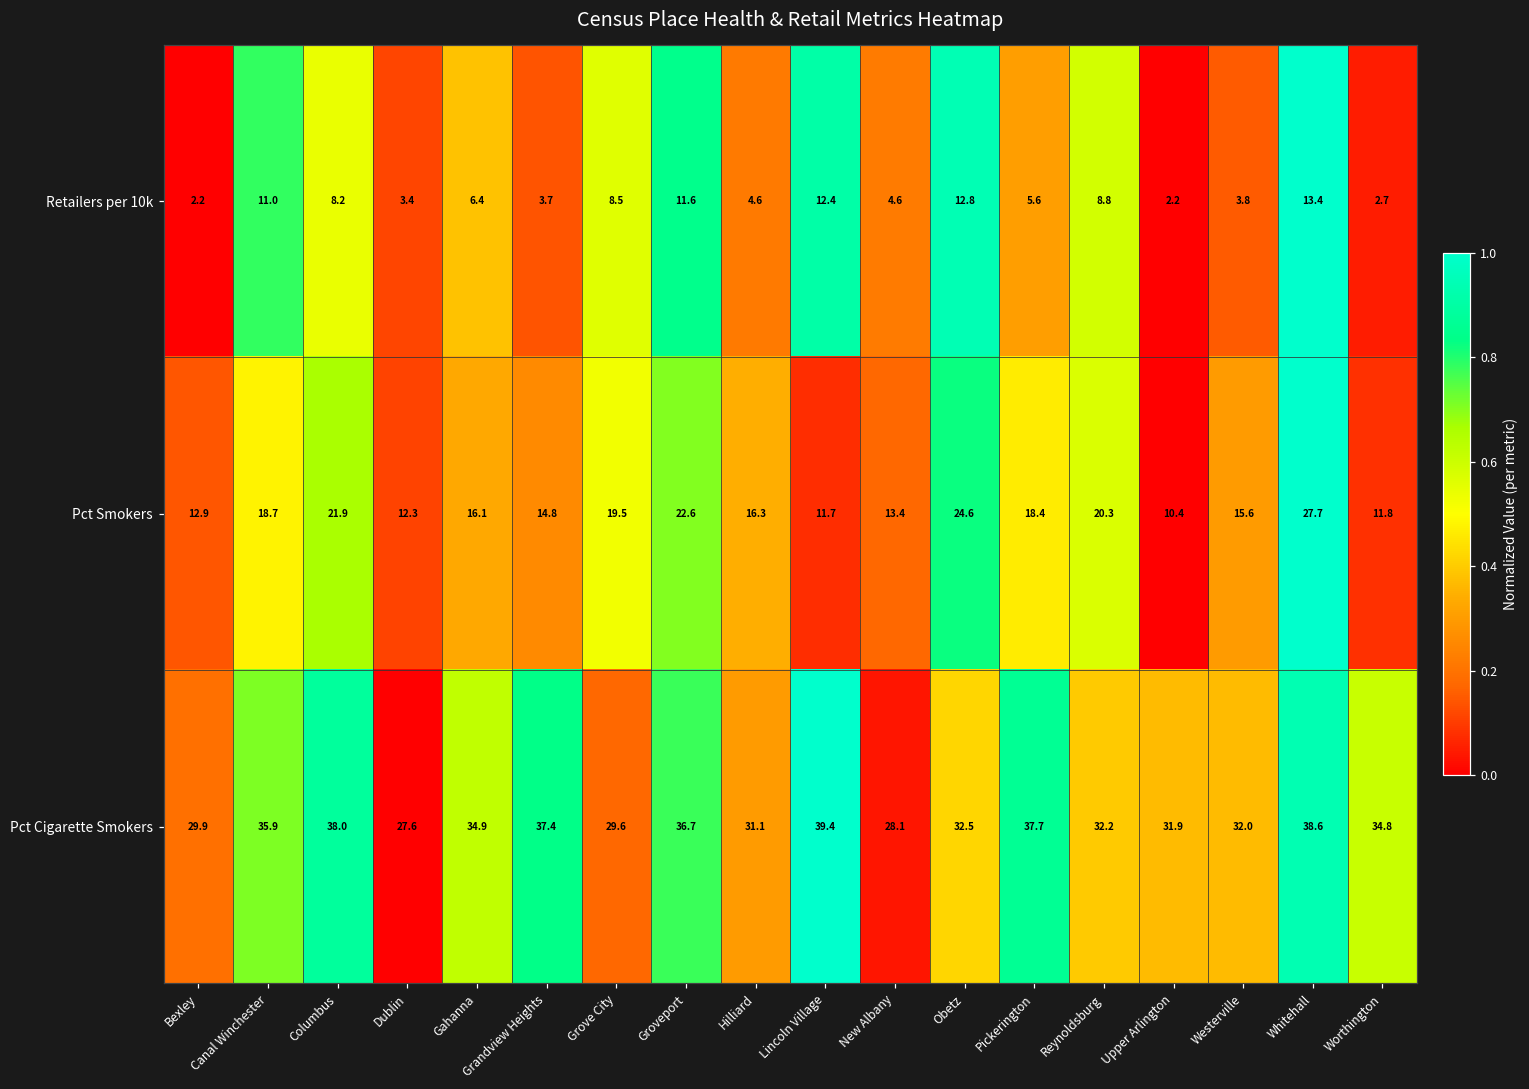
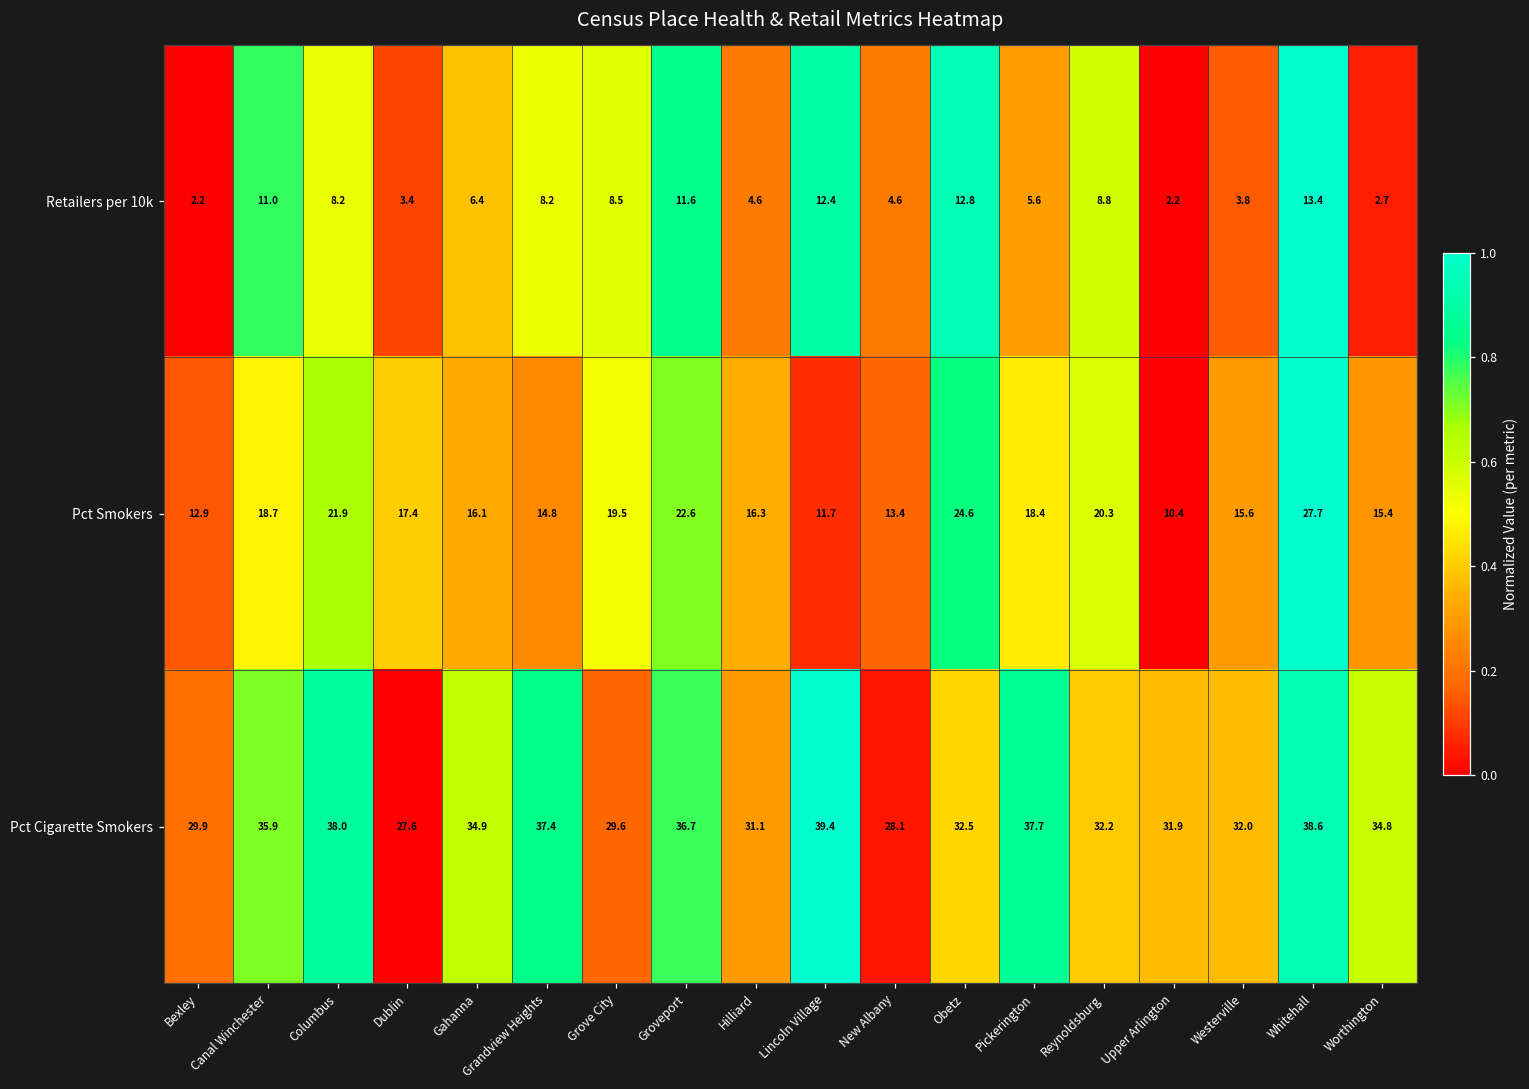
Retailers per 10k, Grandview Heights: 3.7 -> 8.2
Pct Smokers, Dublin: 12.3 -> 17.4
Pct Smokers, Worthington: 11.8 -> 15.4
